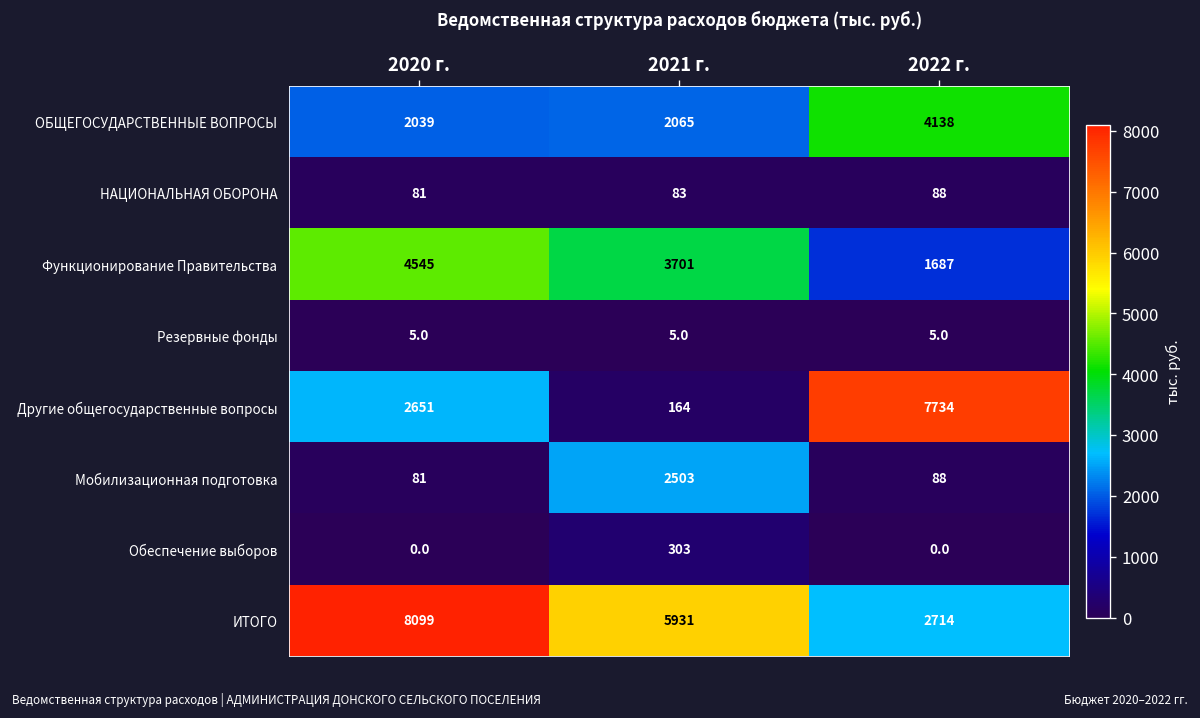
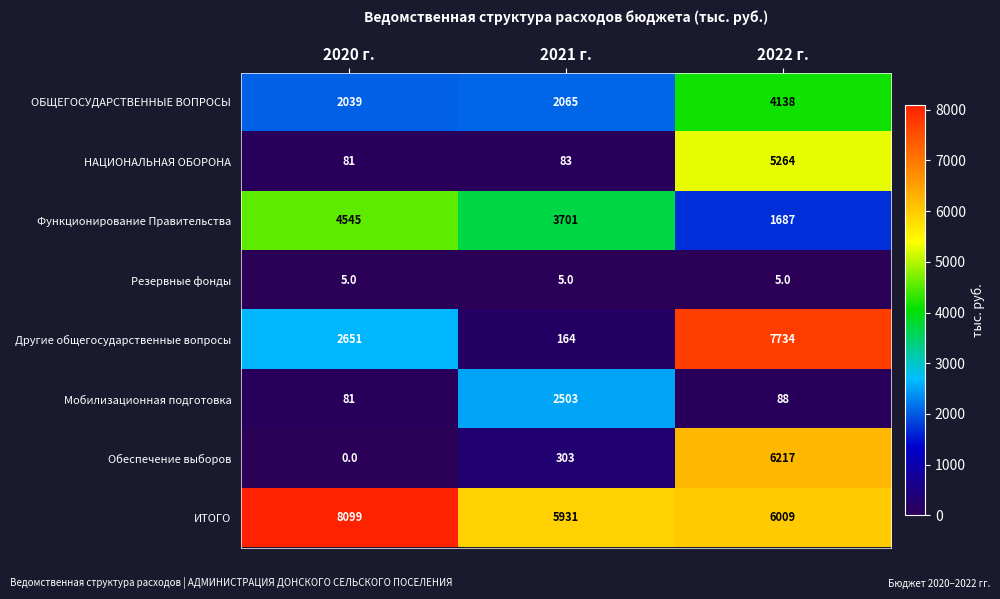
НАЦИОНАЛЬНАЯ ОБОРОНА, 2022 г.: 88 -> 5264
Обеспечение выборов, 2022 г.: 0.0 -> 6217
ИТОГО, 2022 г.: 2714 -> 6009
